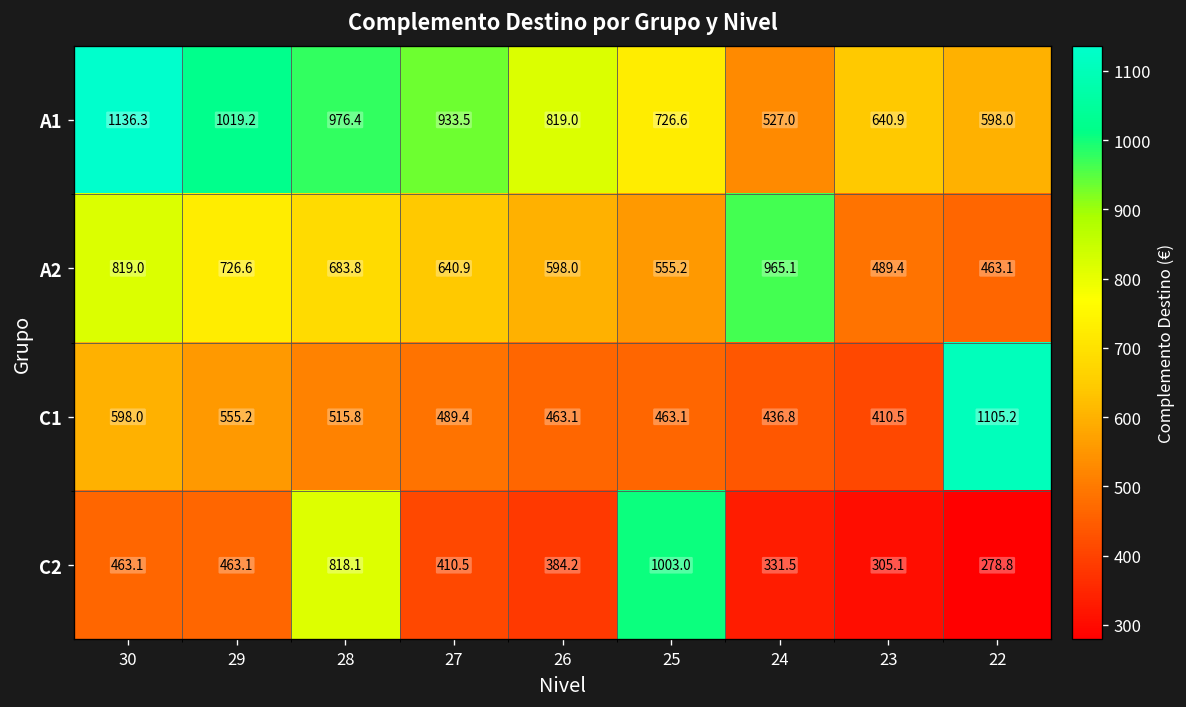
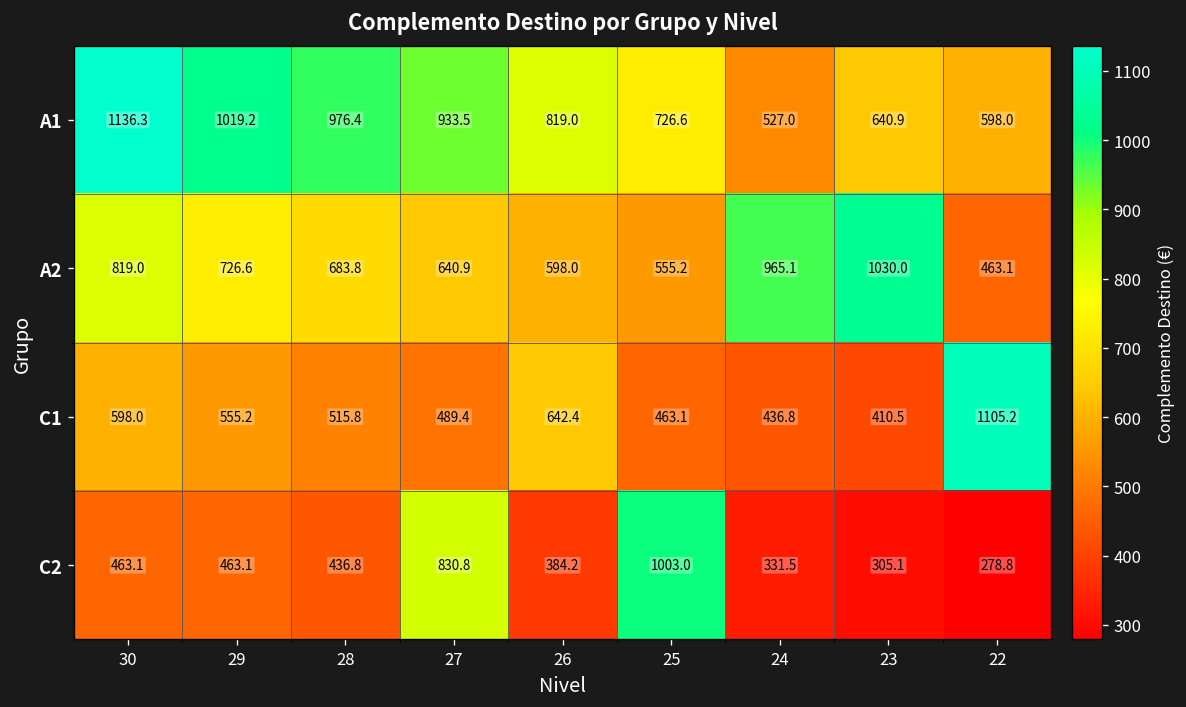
A2, 23: 489.4 -> 1030.0
C1, 26: 463.1 -> 642.4
C2, 28: 818.1 -> 436.8
C2, 27: 410.5 -> 830.8
